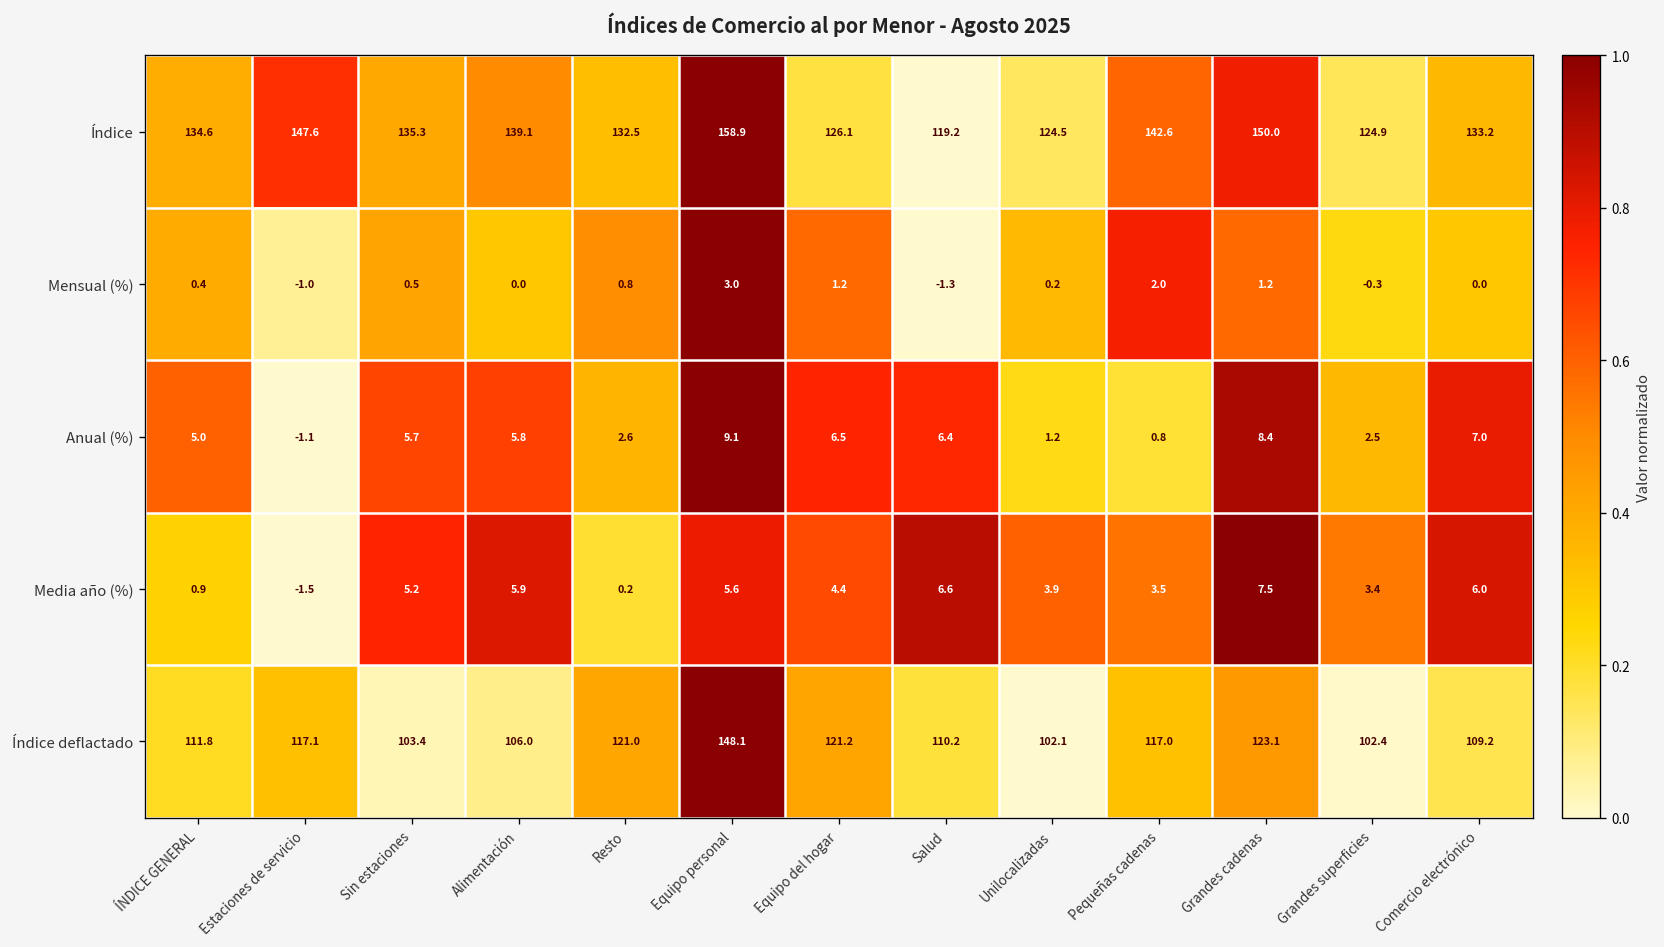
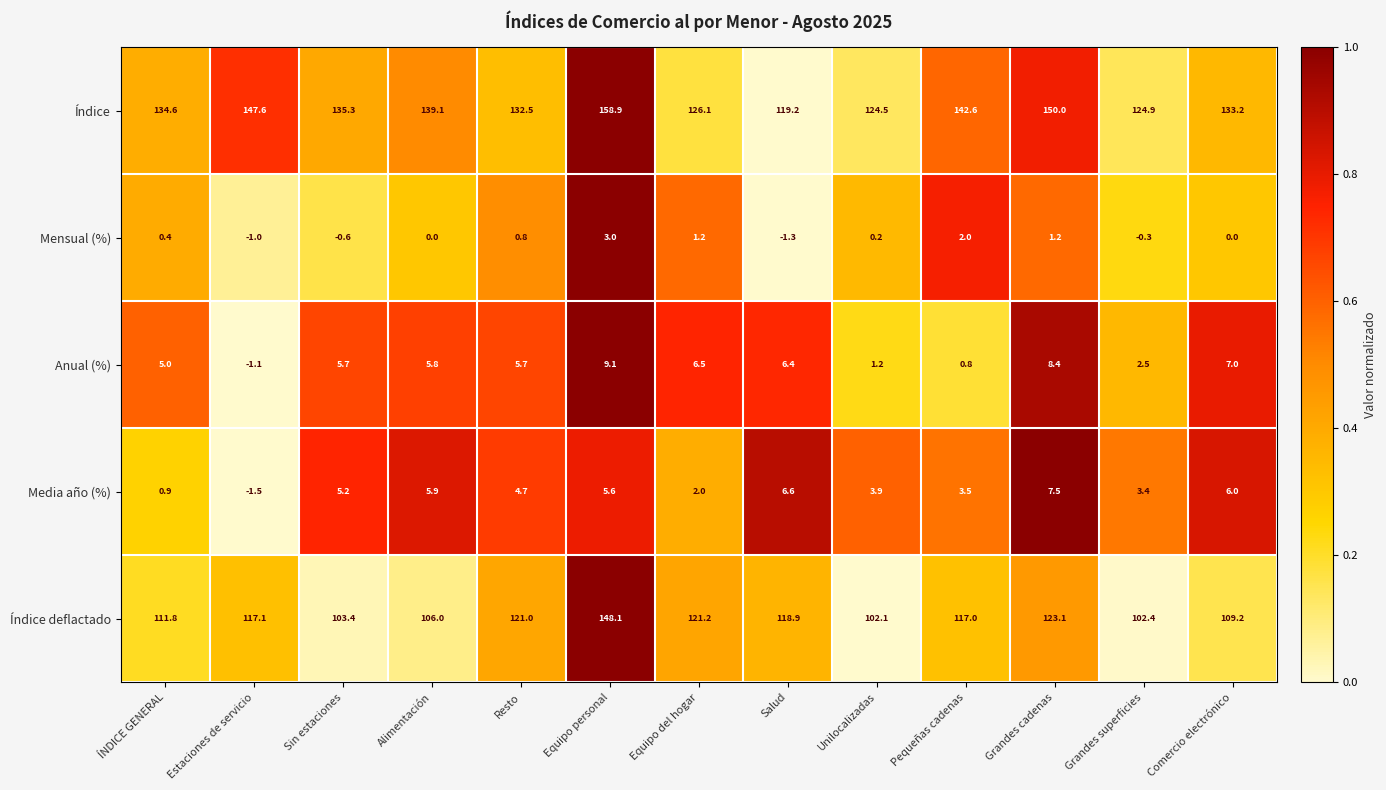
Mensual (%), Sin estaciones: 0.5 -> -0.6
Anual (%), Resto: 2.6 -> 5.7
Media año (%), Resto: 0.2 -> 4.7
Media año (%), Equipo del hogar: 4.4 -> 2.0
Índice deflactado, Salud: 110.2 -> 118.9
